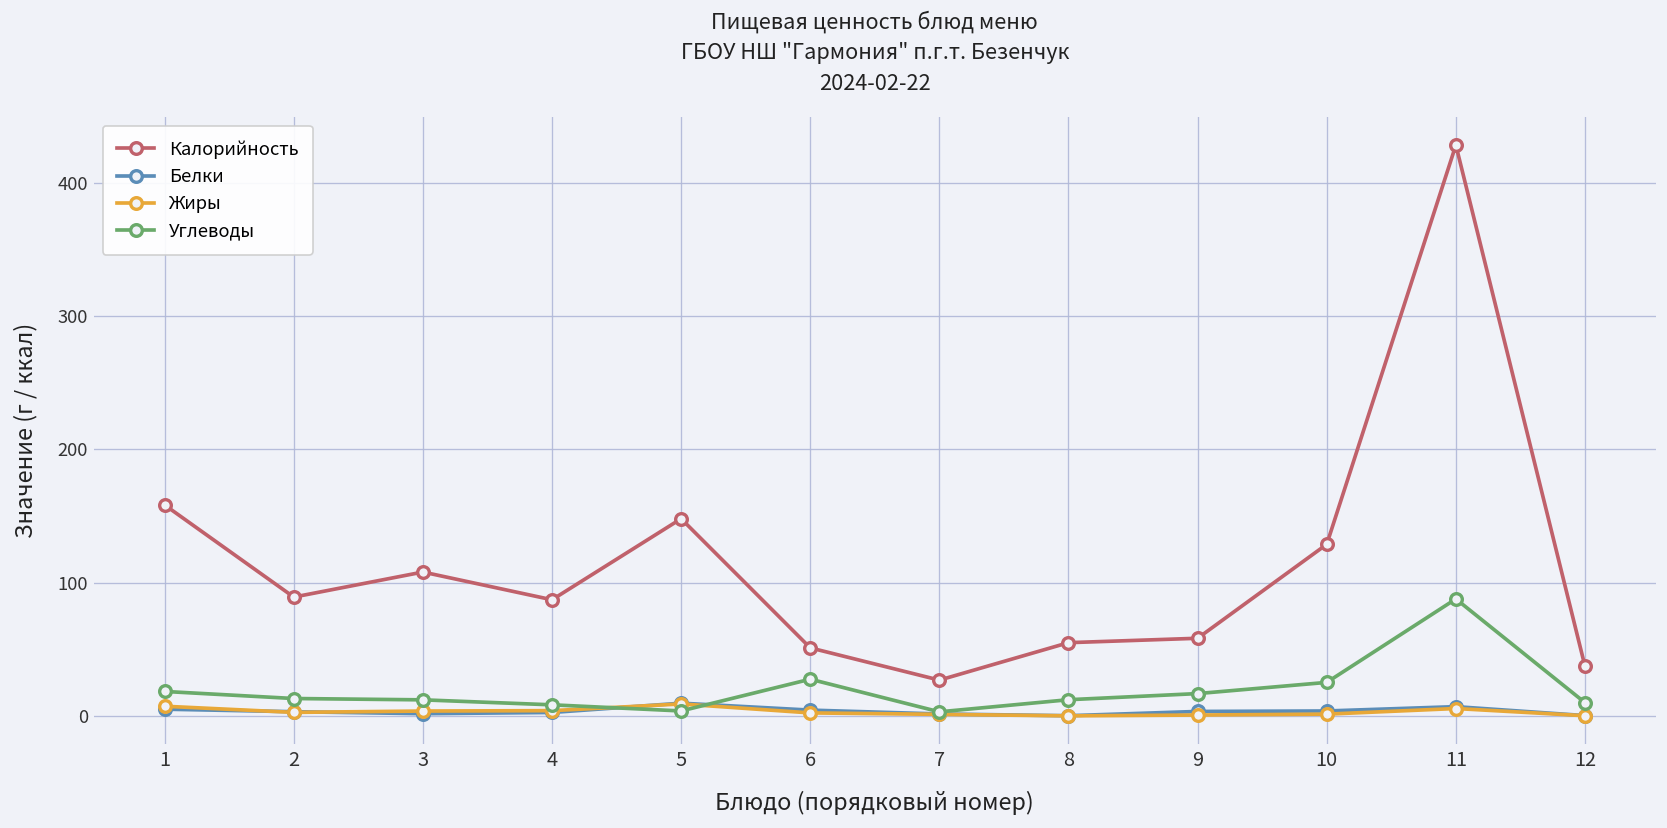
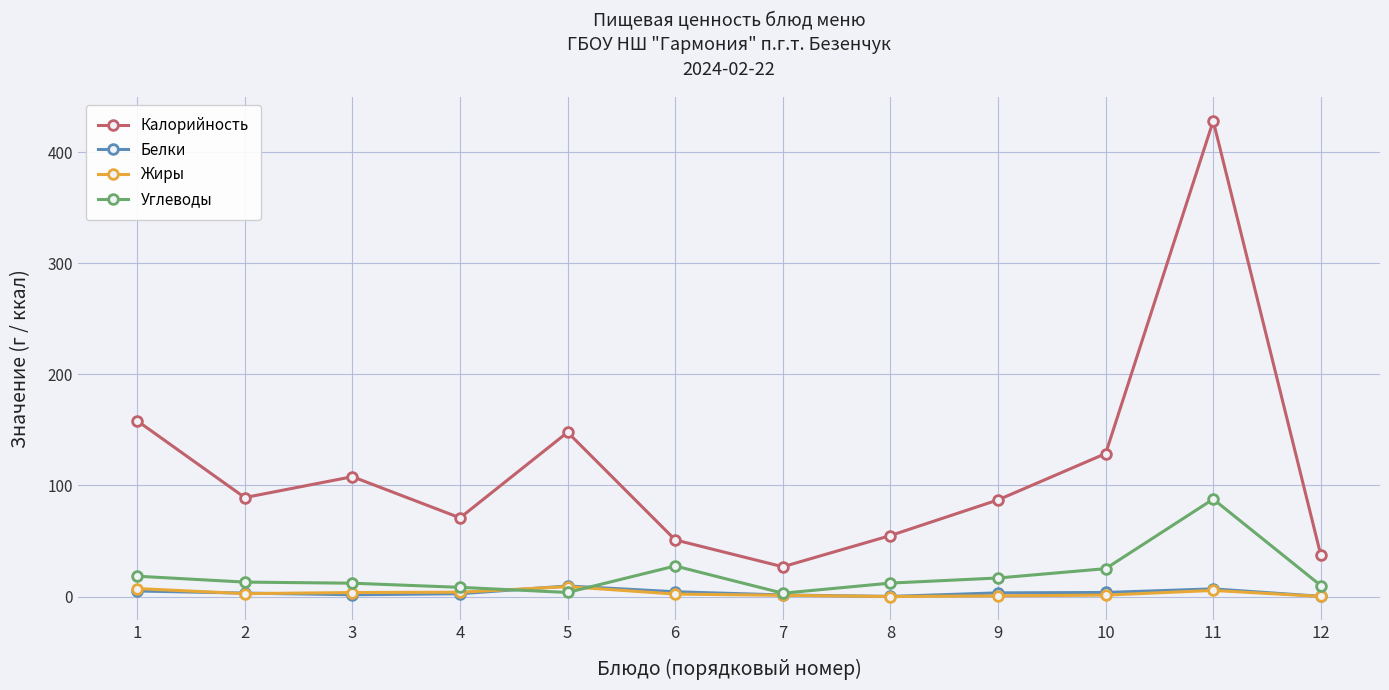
Калорийность, 4: 87 -> 71
Калорийность, 9: 58 -> 87
